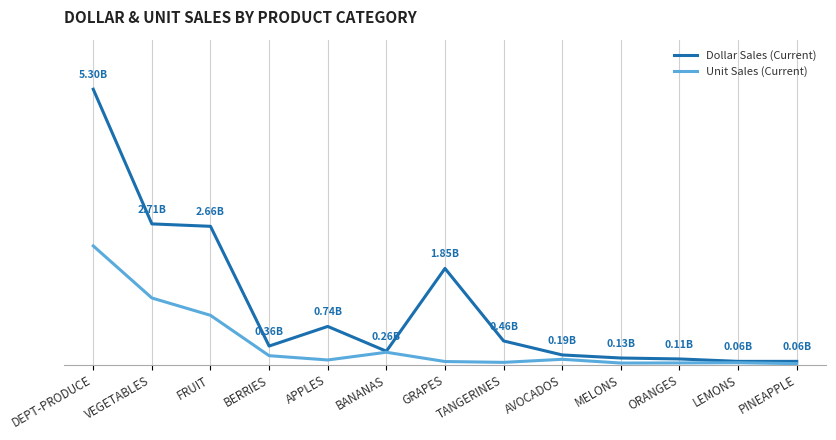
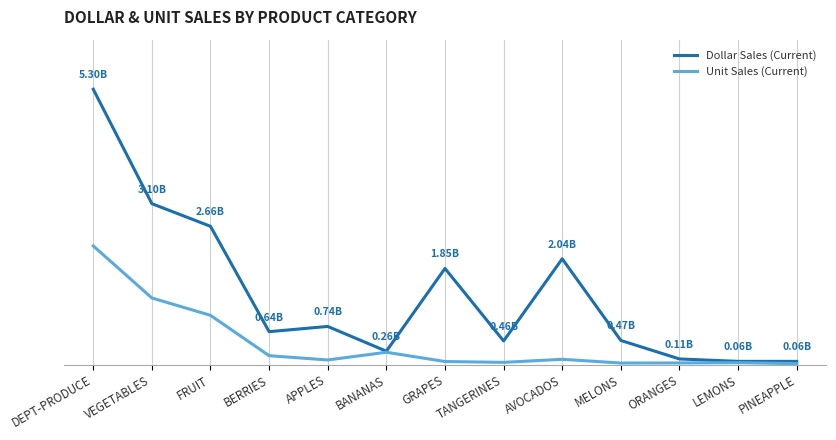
Dollar Sales (Current), VEGETABLES: 2.71B -> 3.10B
Dollar Sales (Current), BERRIES: 0.36B -> 0.64B
Dollar Sales (Current), AVOCADOS: 0.19B -> 2.04B
Dollar Sales (Current), MELONS: 0.13B -> 0.47B
